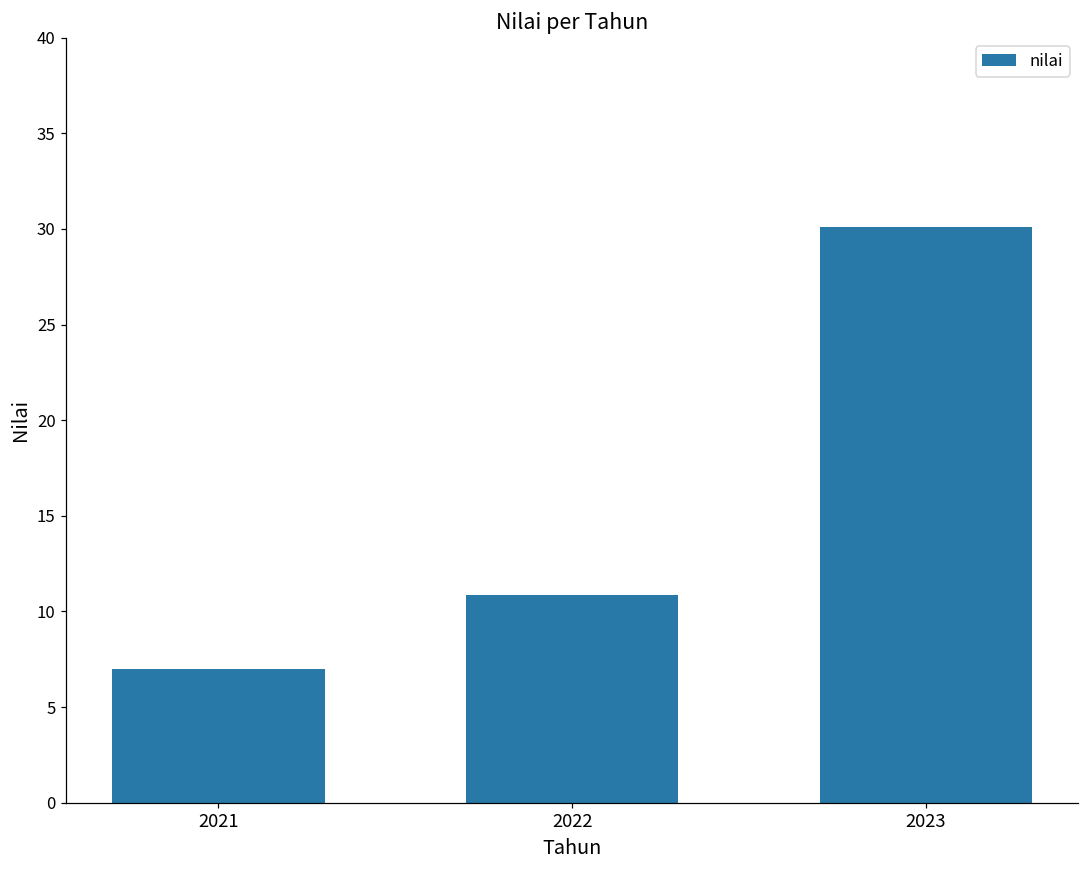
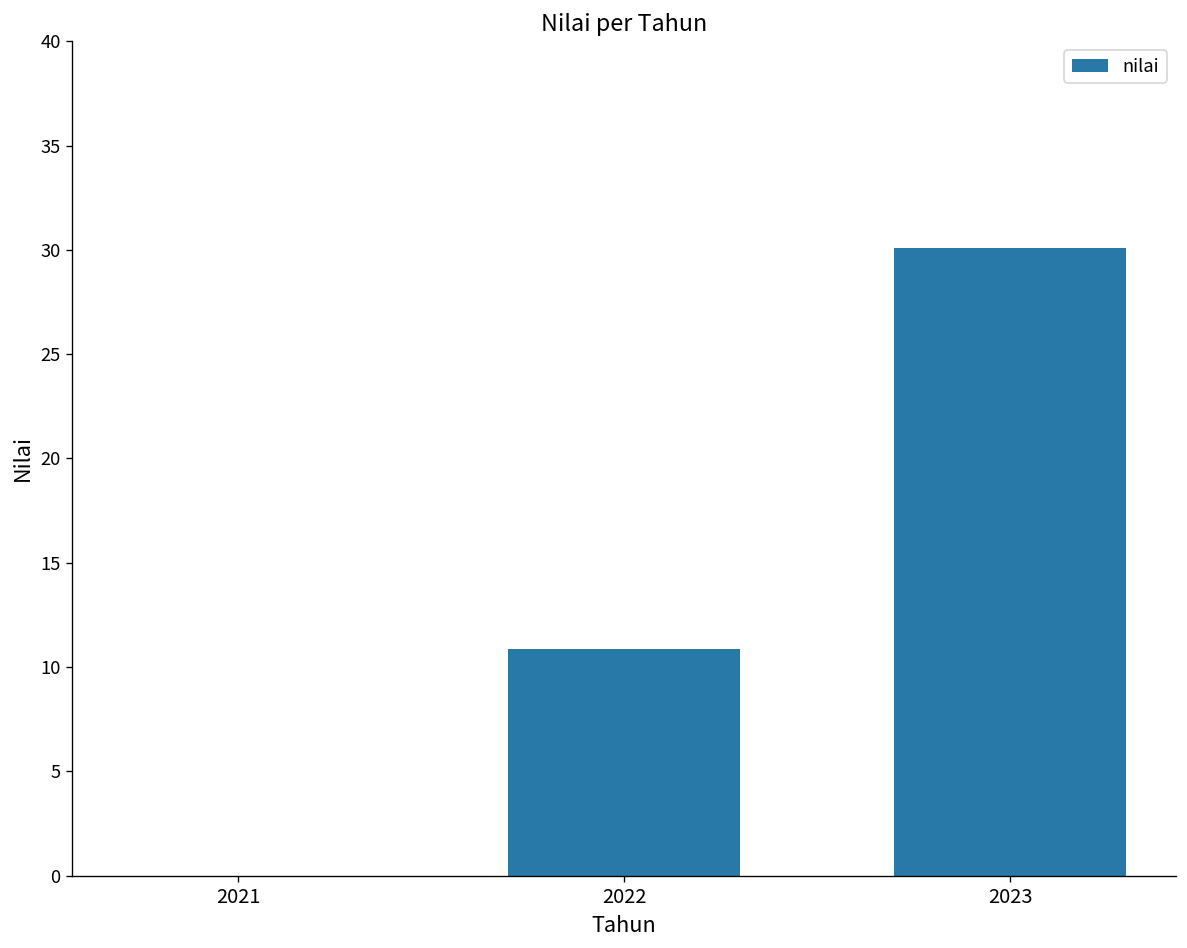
2021: 7 -> 0
